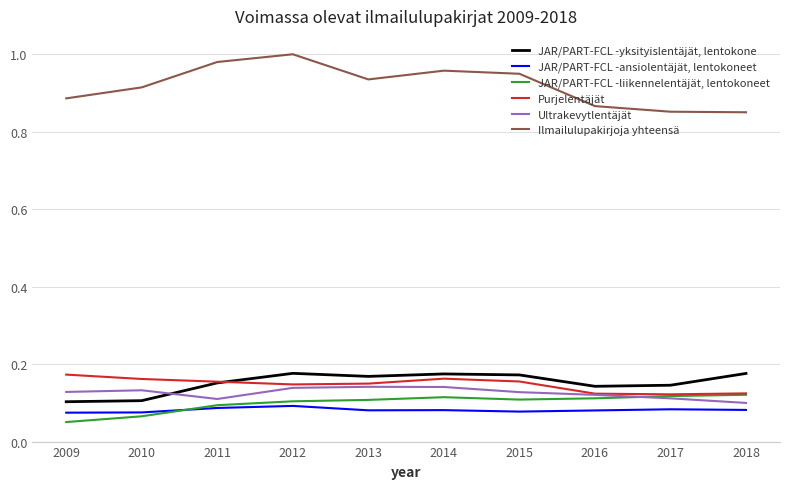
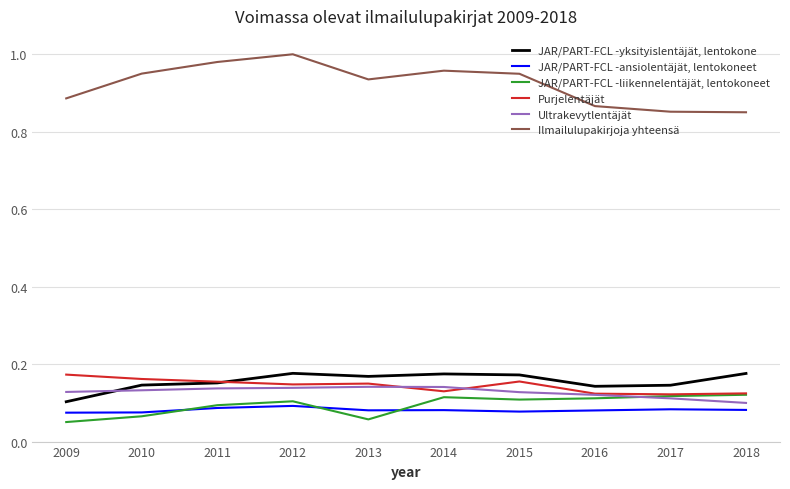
JAR/PART-FCL -yksityislentäjät, lentokone, 2010: 0.11 -> 0.15
Ilmailulupakirjoja yhteensä, 2010: 0.91 -> 0.95
Ultrakevytlentäjät, 2011: 0.11 -> 0.14
JAR/PART-FCL -liikennelentäjät, lentokoneet, 2013: 0.11 -> 0.06
Purjelentäjät, 2014: 0.16 -> 0.13
